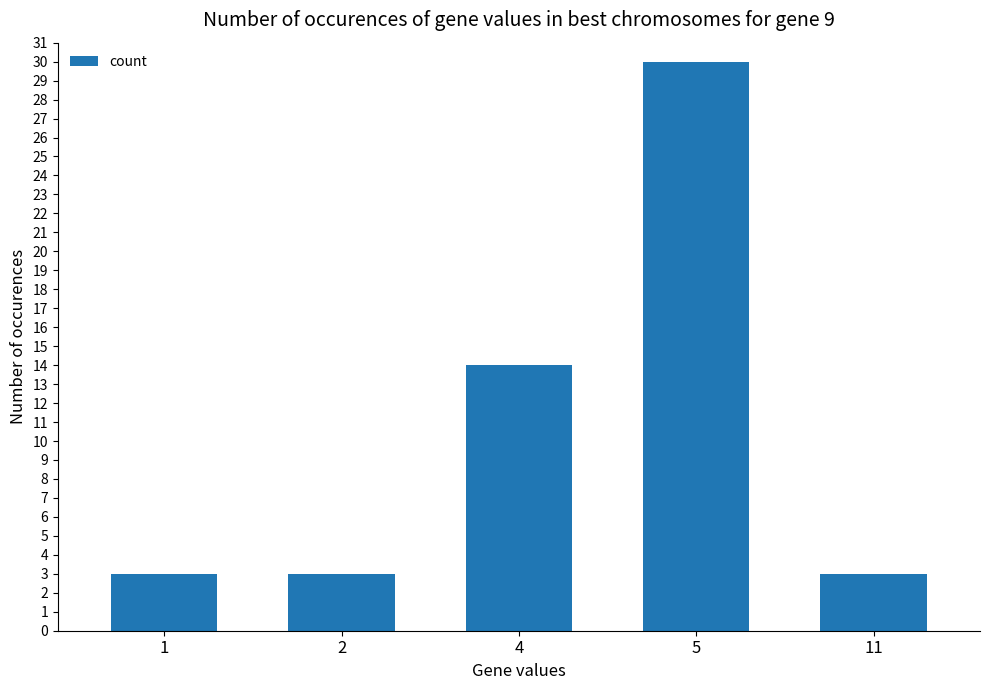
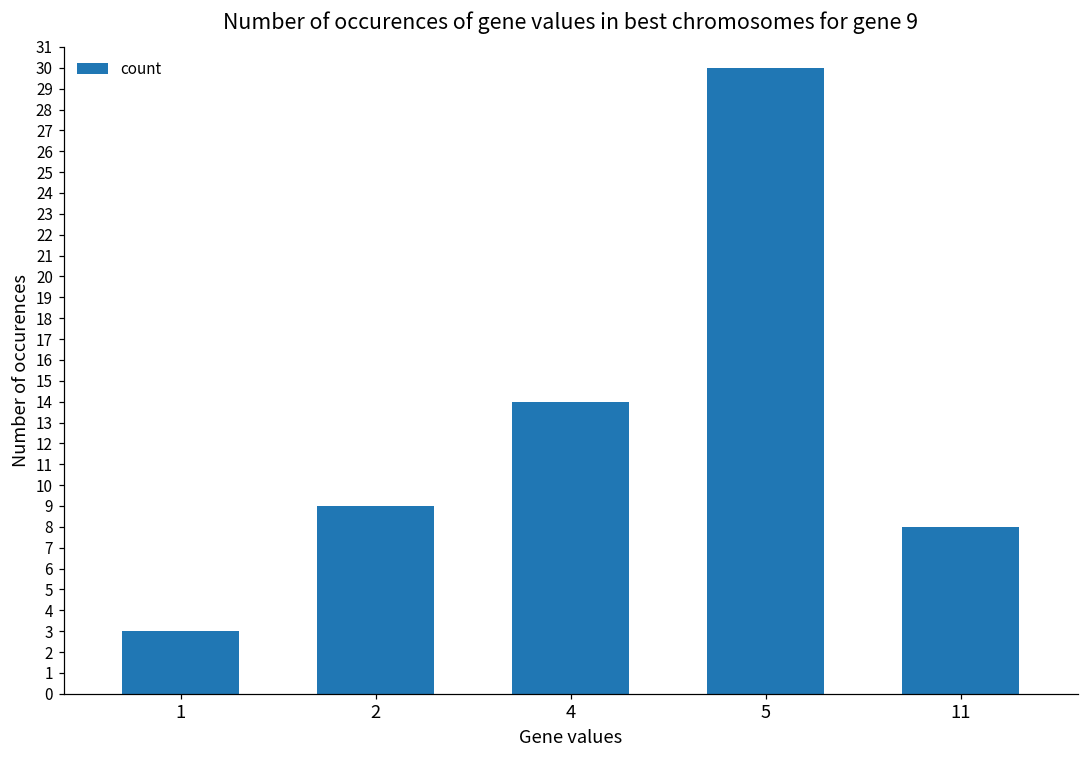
2: 3 -> 9
11: 3 -> 8
